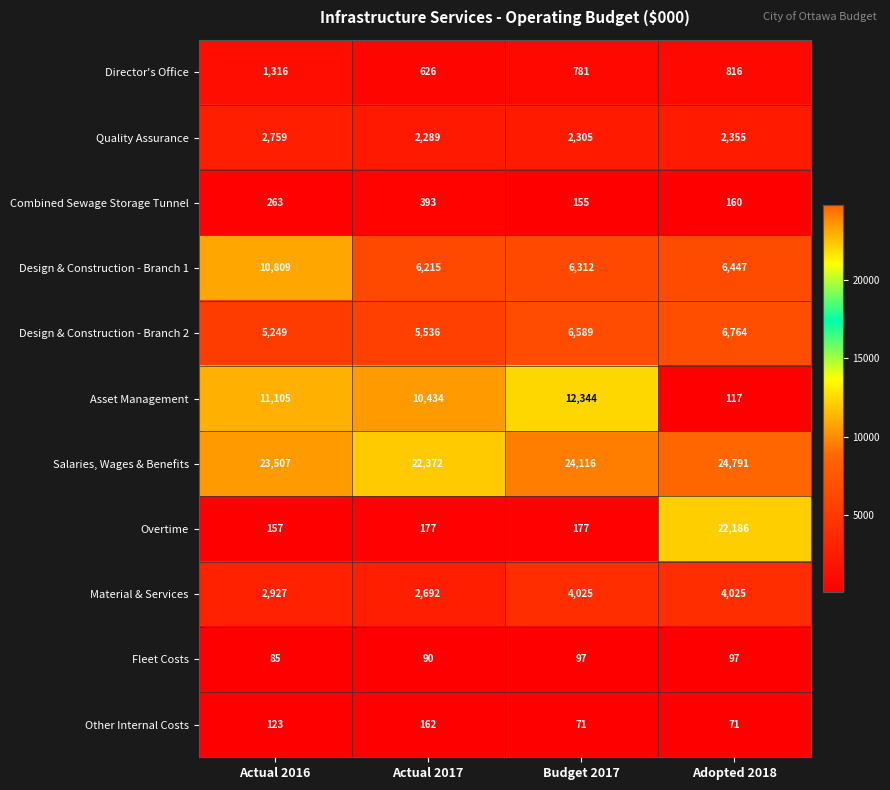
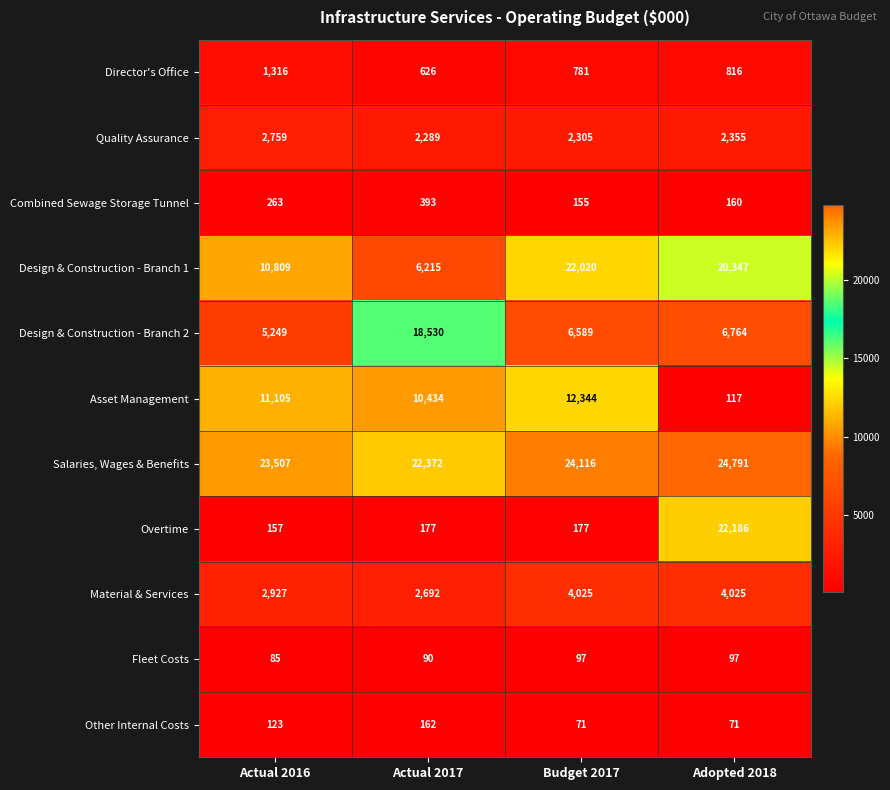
Design & Construction - Branch 1, Budget 2017: 6,312 -> 22,020
Design & Construction - Branch 1, Adopted 2018: 6,447 -> 20,347
Design & Construction - Branch 2, Actual 2017: 5,536 -> 18,530
